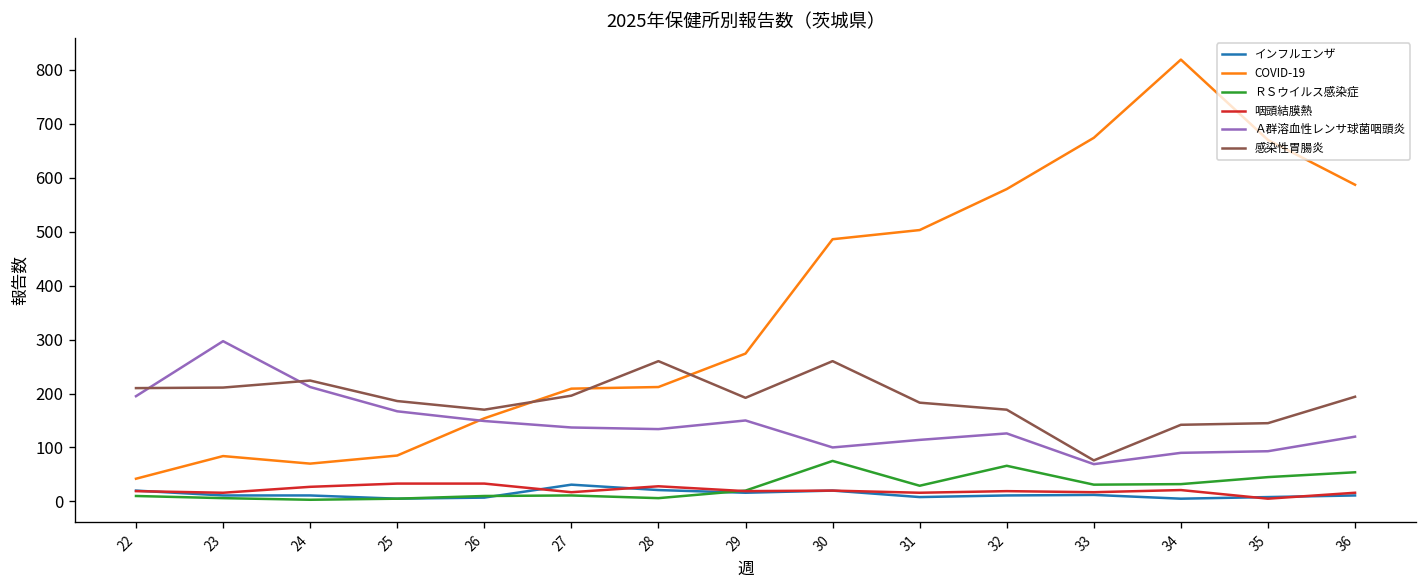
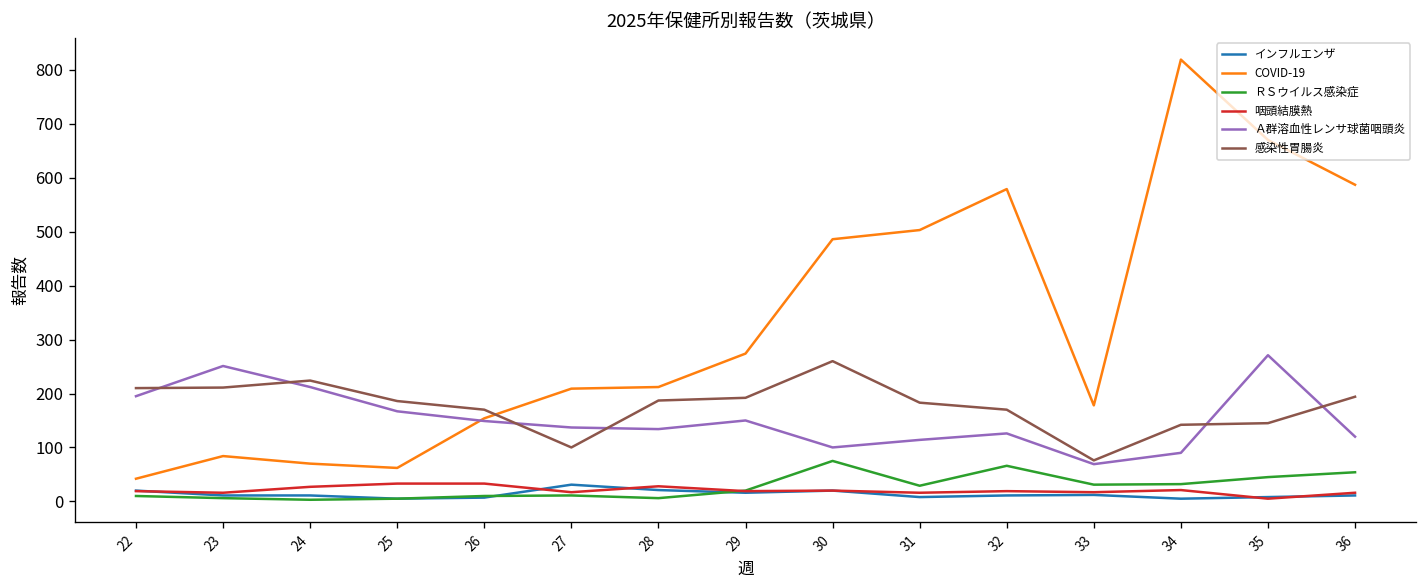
Ａ群溶血性レンサ球菌咽頭炎, 23: 300 -> 250
COVID-19, 25: 90 -> 60
感染性胃腸炎, 27: 200 -> 100
感染性胃腸炎, 28: 260 -> 190
COVID-19, 33: 670 -> 180
Ａ群溶血性レンサ球菌咽頭炎, 35: 90 -> 270
